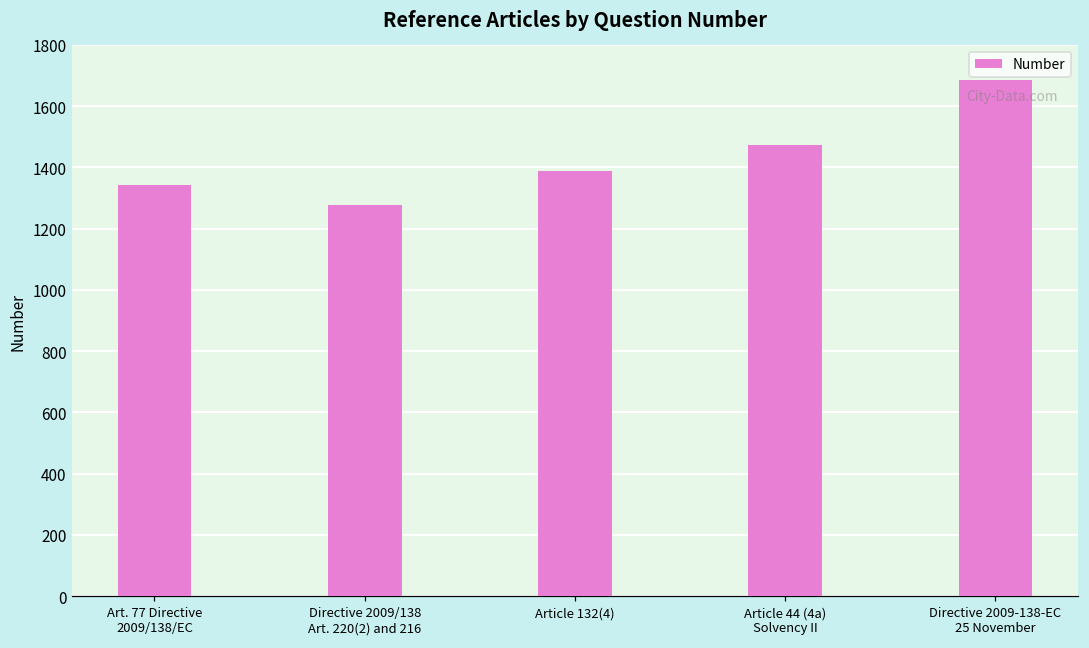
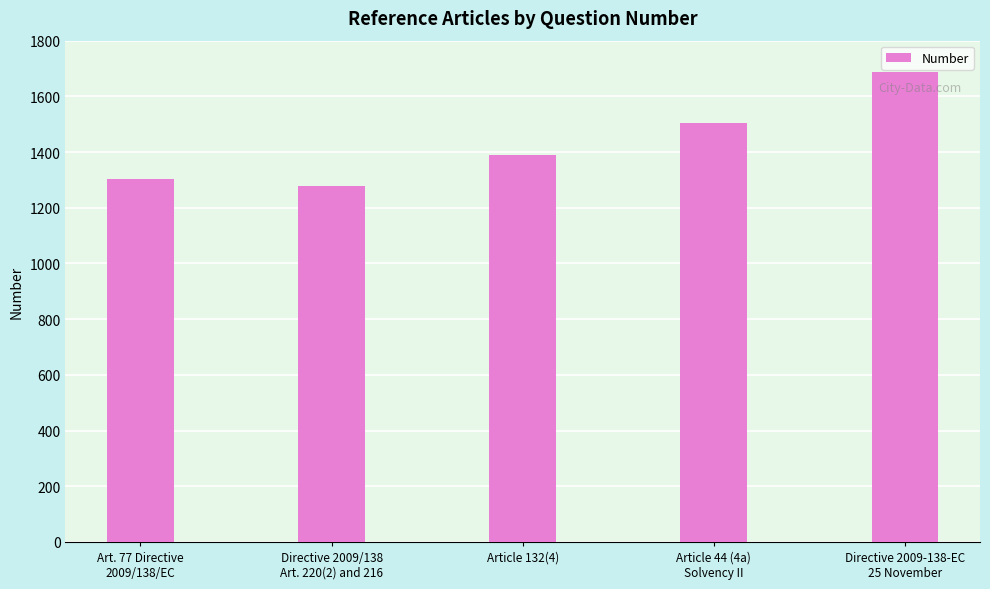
Art. 77 Directive 2009/138/EC: 1340 -> 1300
Article 44 (4a) Solvency II: 1470 -> 1510
